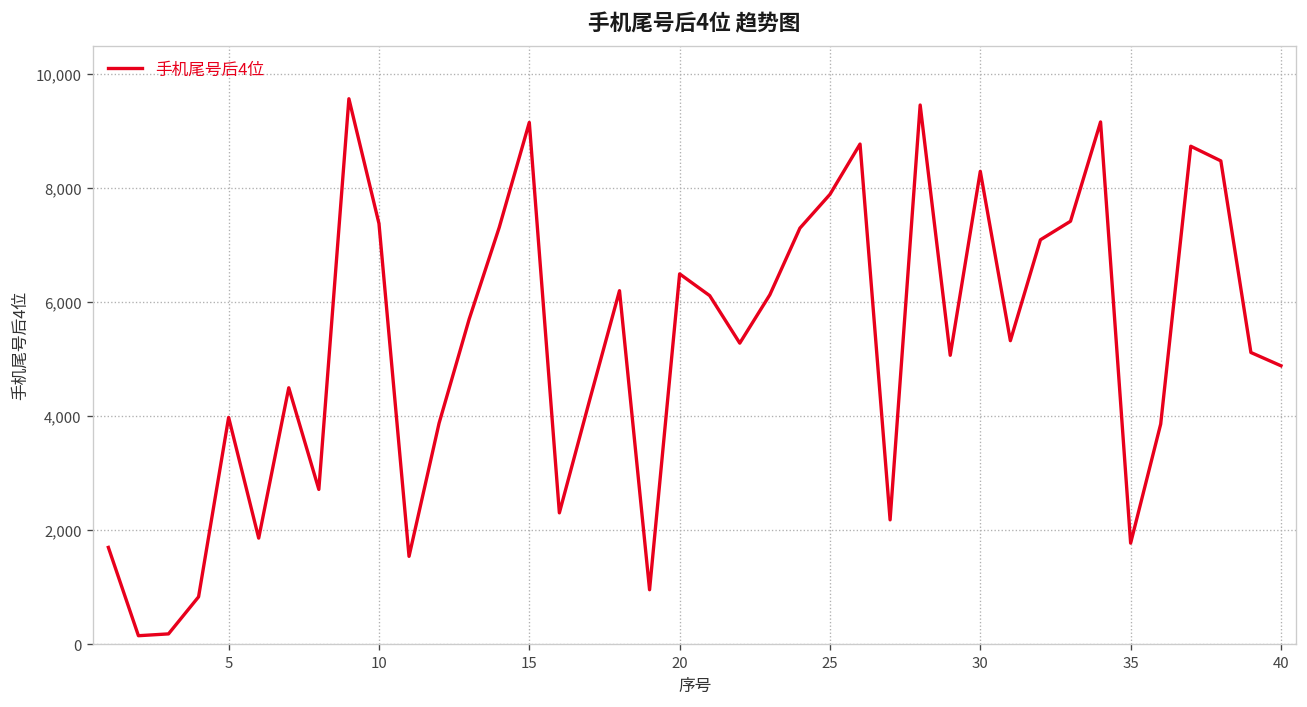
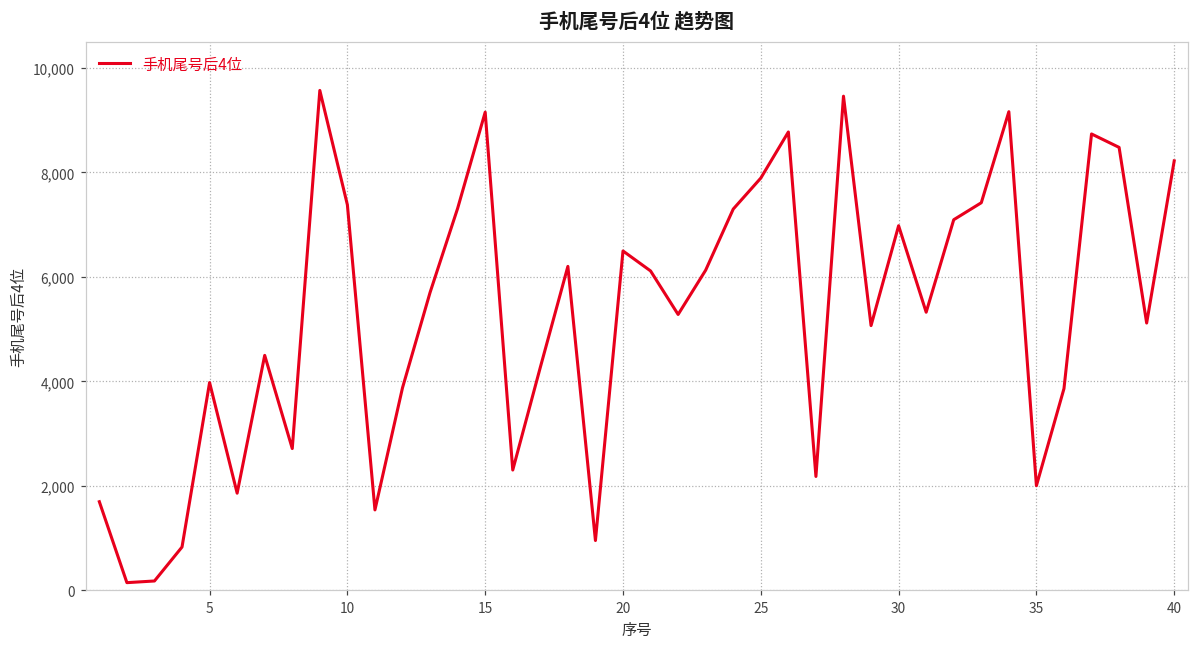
30: 8,300 -> 7,000
35: 1,800 -> 2,000
40: 4,900 -> 8,200
